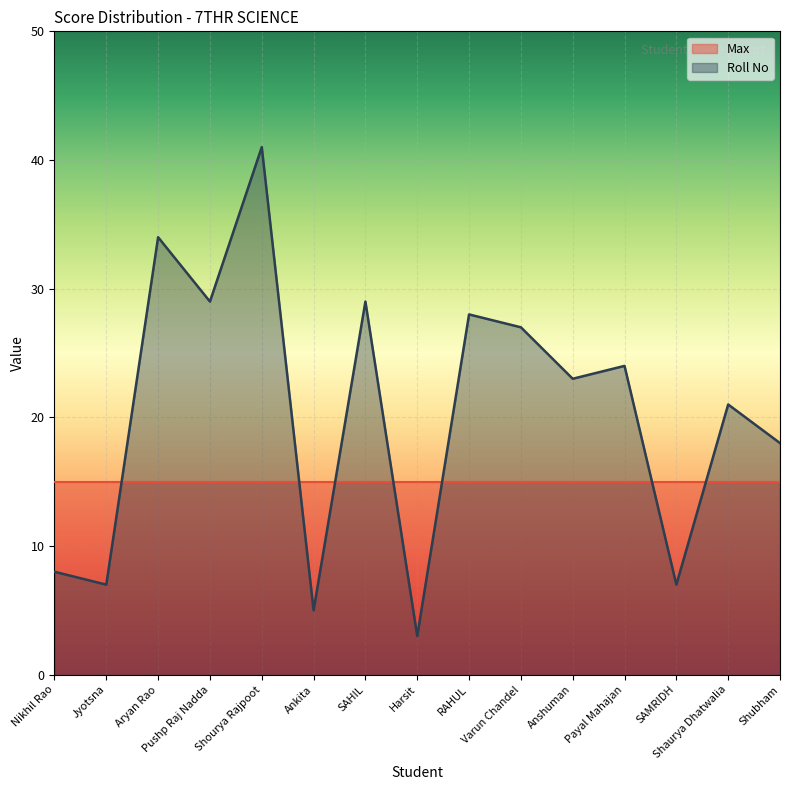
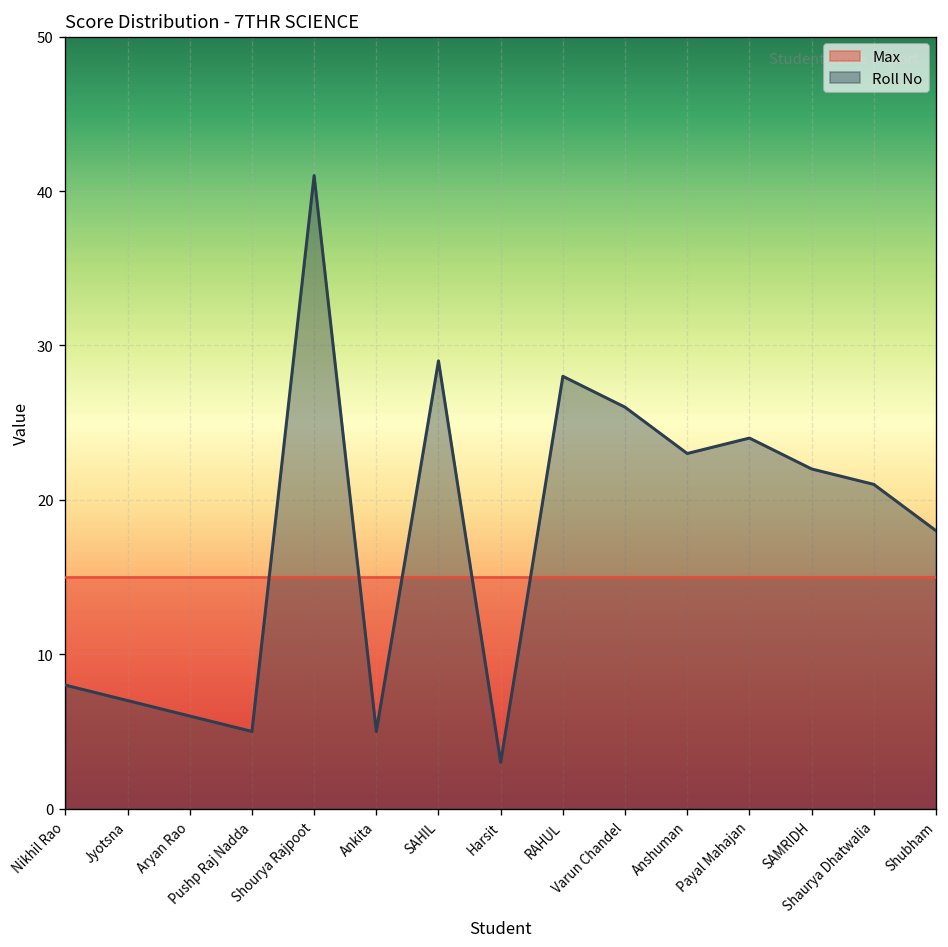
Roll No, Aryan Rao: 34 -> 6
Roll No, Pushp Raj Nadda: 29 -> 5
Roll No, Varun Chandel: 27 -> 26
Roll No, SAMRIDH: 7 -> 22
